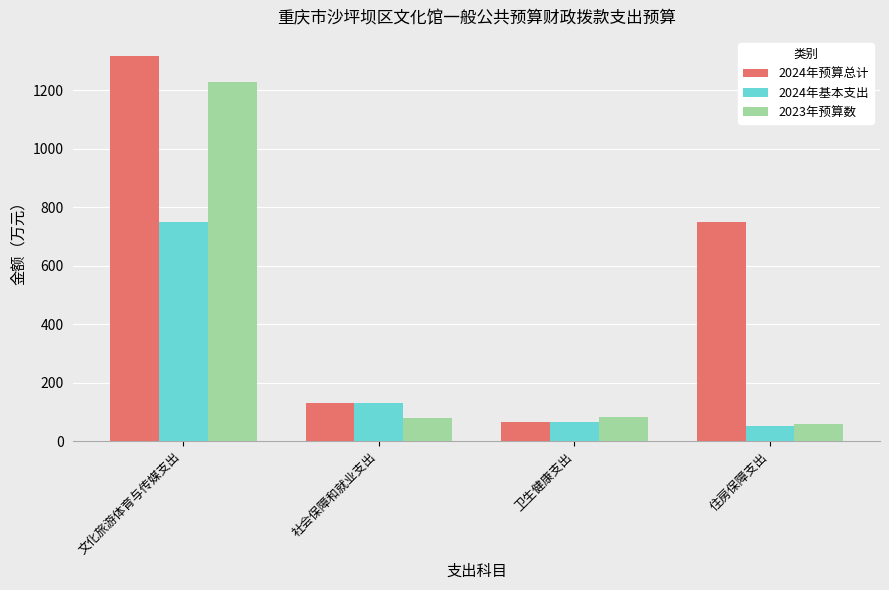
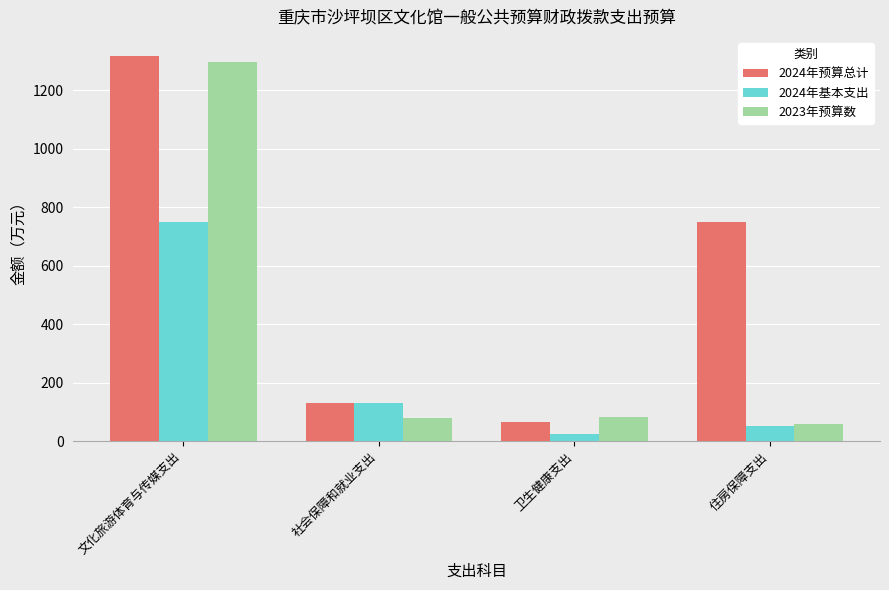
2023年预算数, 文化旅游体育与传媒支出: 1230 -> 1290
2024年基本支出, 卫生健康支出: 70 -> 30
